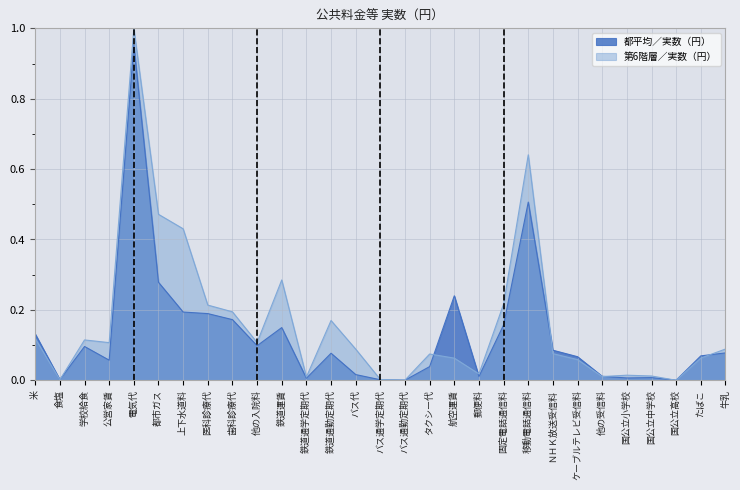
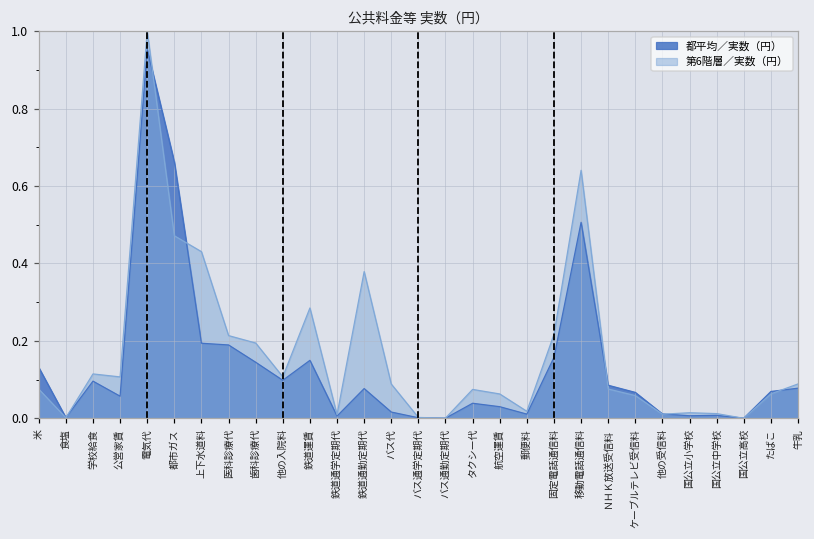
第6階層／実数（円）, 米: 0.12 -> 0.08
都平均／実数（円）, 都市ガス: 0.28 -> 0.66
都平均／実数（円）, 歯科診療代: 0.17 -> 0.14
第6階層／実数（円）, 鉄道通勤定期代: 0.17 -> 0.38
都平均／実数（円）, 航空運賃: 0.24 -> 0.03
